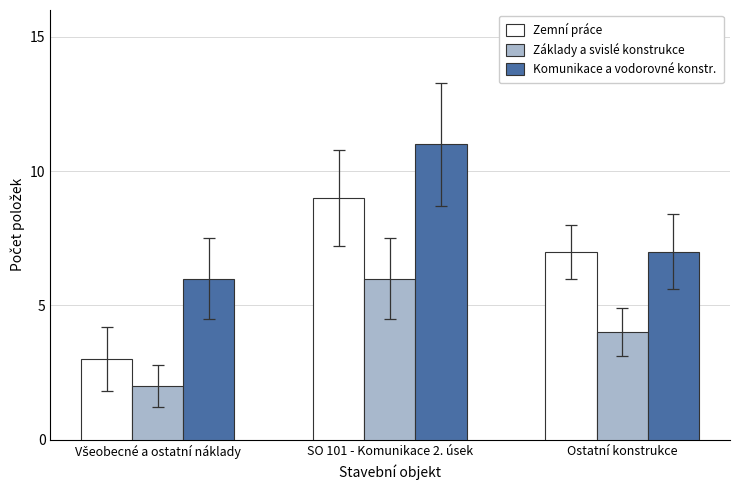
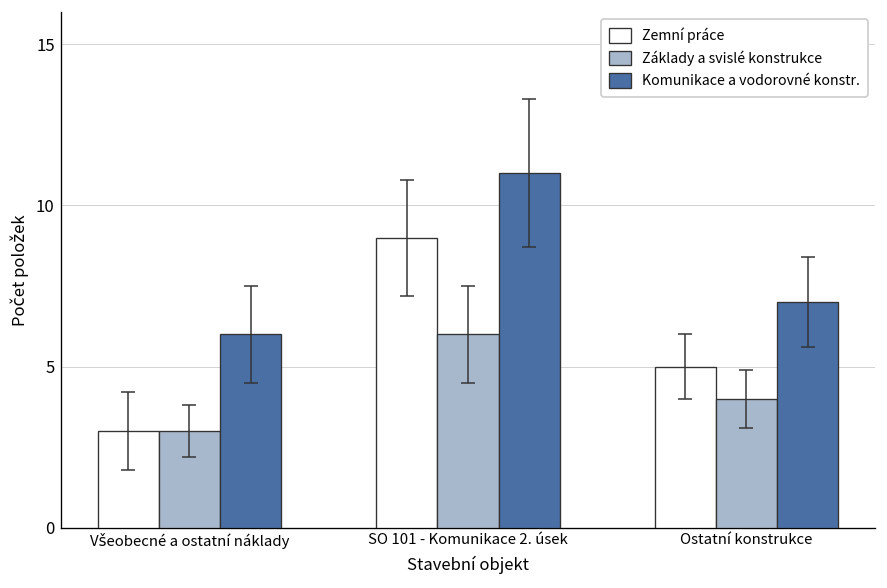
Základy a svislé konstrukce, Všeobecné a ostatní náklady: 2 -> 3
Zemní práce, Ostatní konstrukce: 7 -> 5
